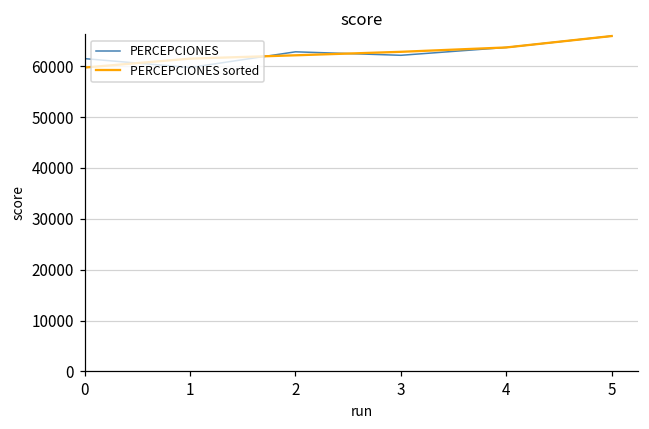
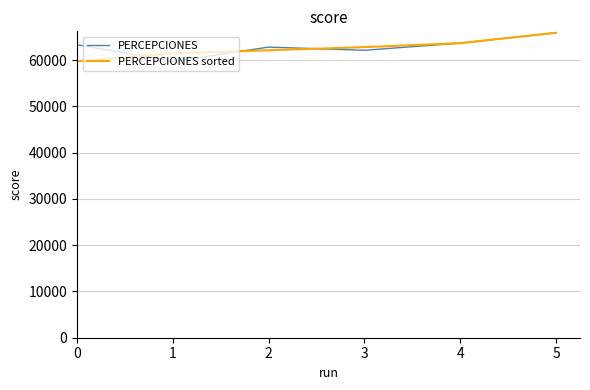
PERCEPCIONES, 0: 61000 -> 63000
